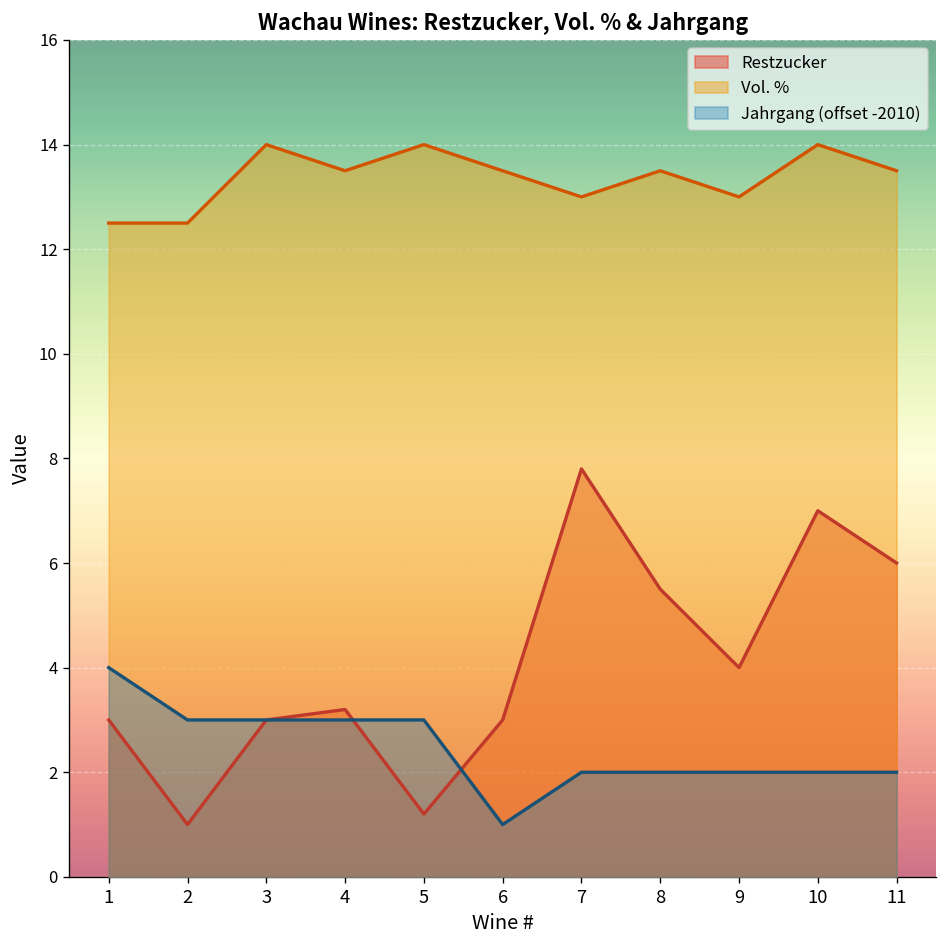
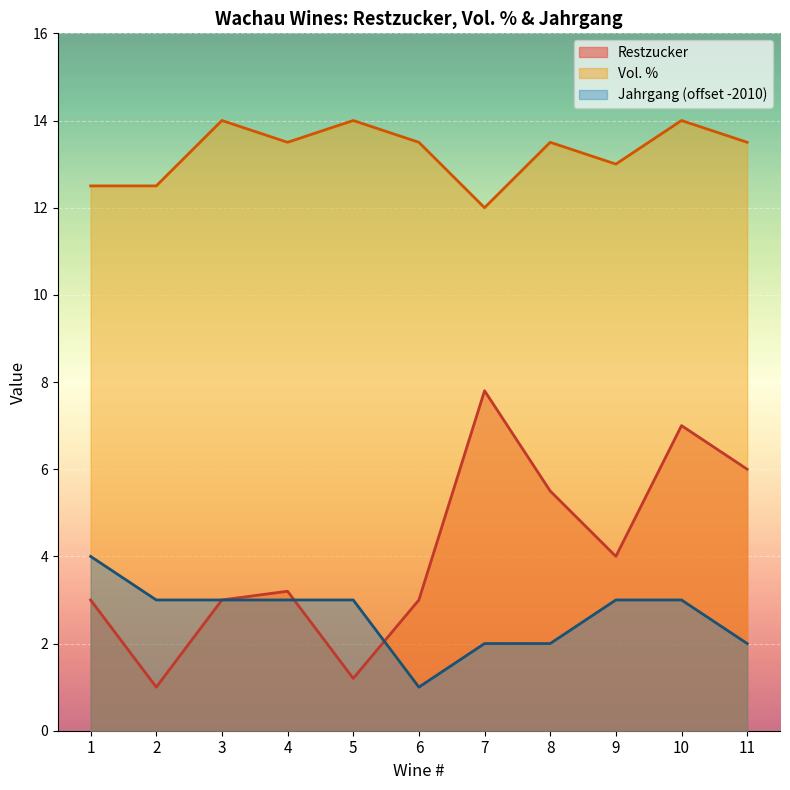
Vol. %, 7: 13 -> 12
Jahrgang (offset -2010), 9: 2.0 -> 3.0
Jahrgang (offset -2010), 10: 2.0 -> 3.0
